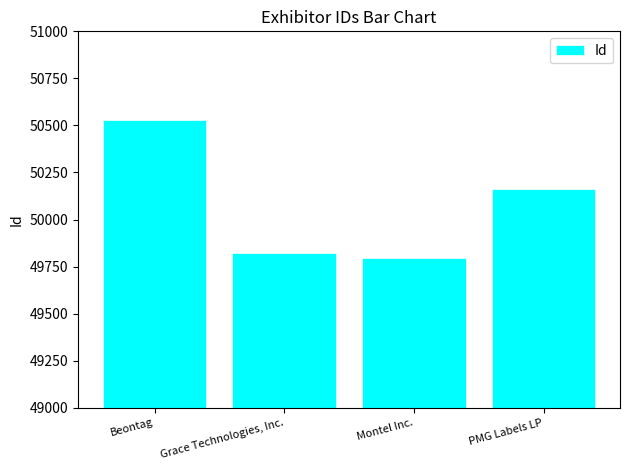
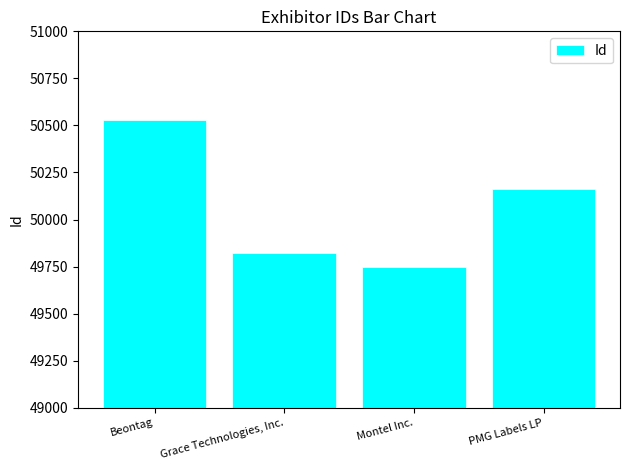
Montel Inc.: 49800 -> 49750
